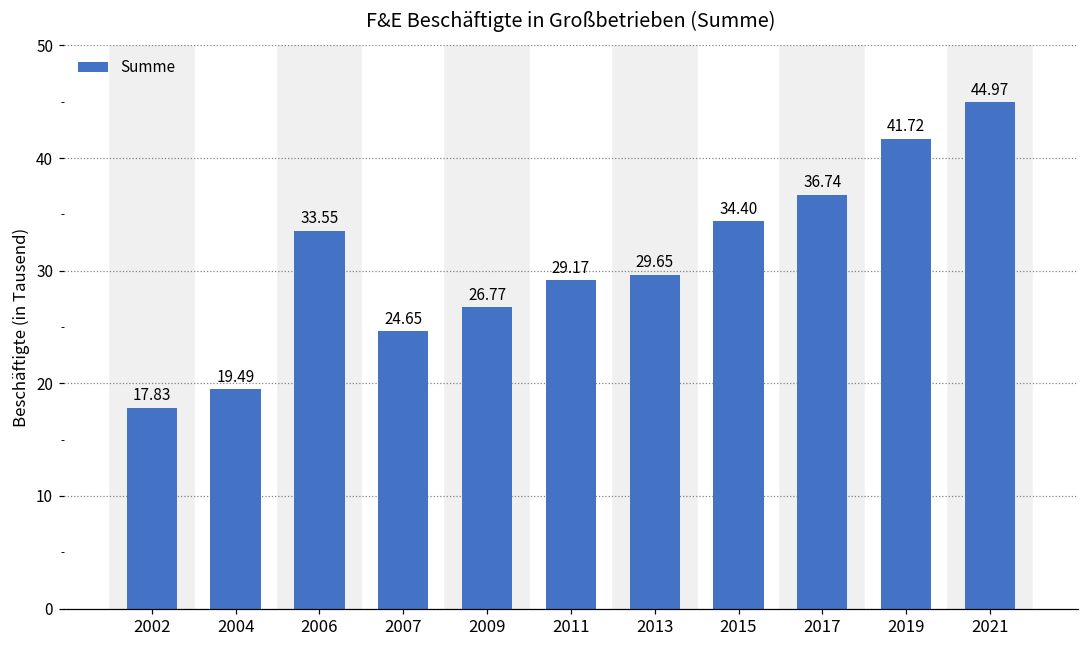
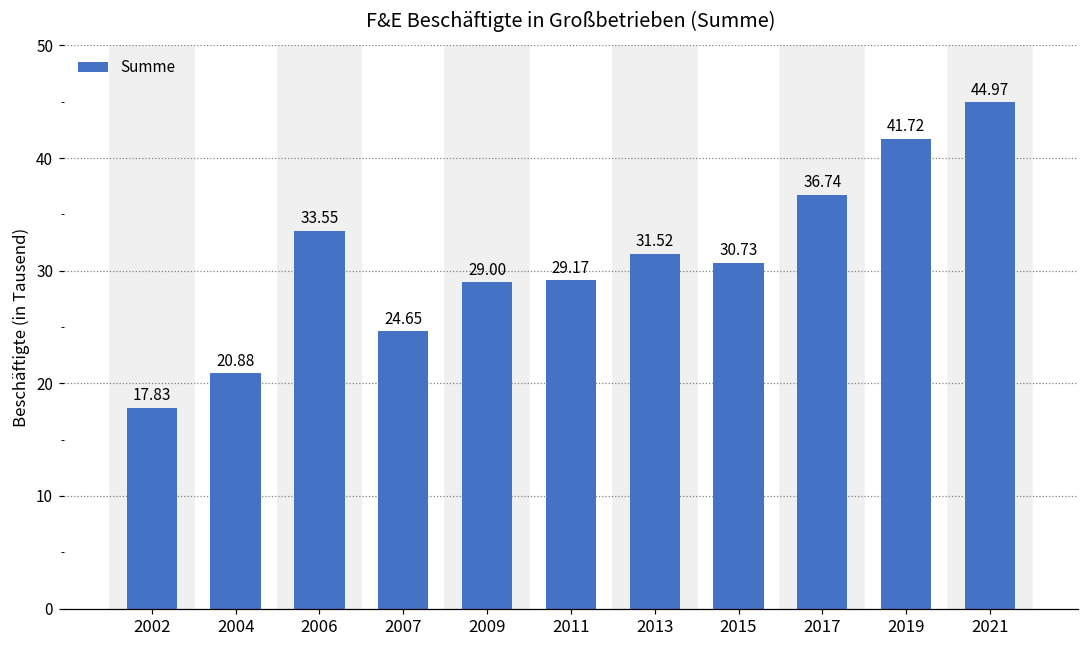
2004: 19.49 -> 20.88
2009: 26.77 -> 29.00
2013: 29.65 -> 31.52
2015: 34.40 -> 30.73
